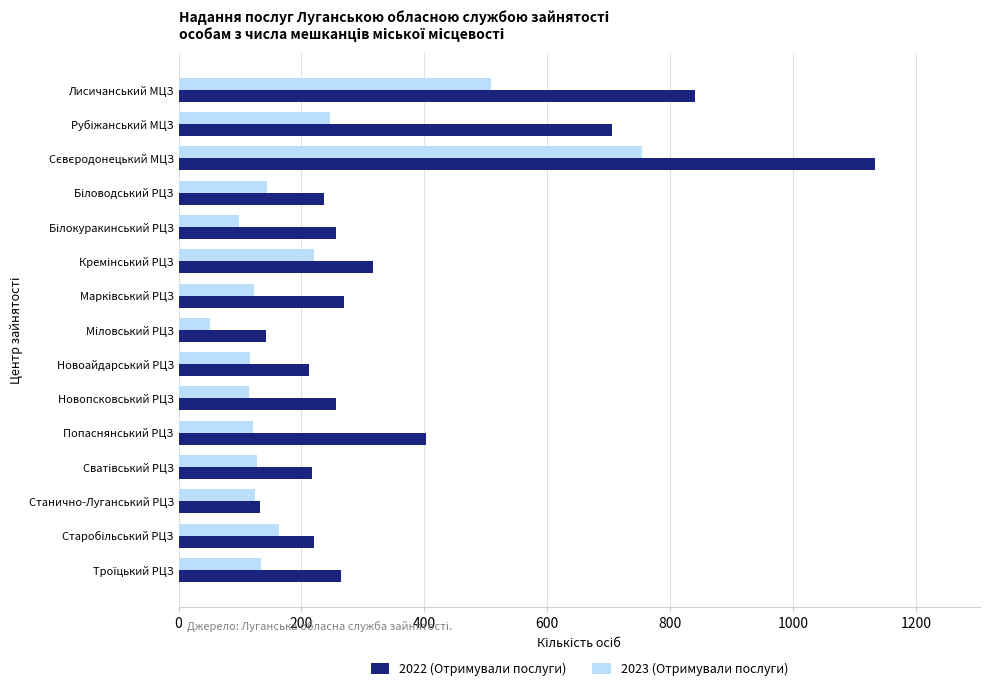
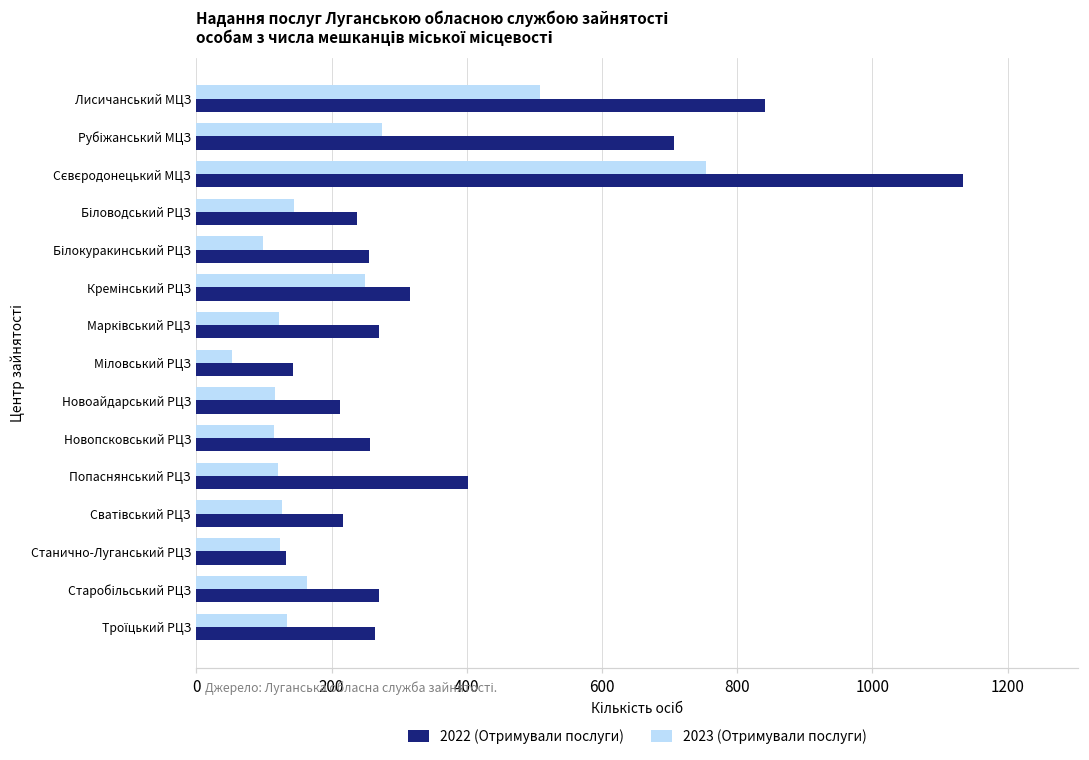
2023 (Отримували послуги), Рубіжанський МЦЗ: 250 -> 270
2023 (Отримували послуги), Кремінський РЦЗ: 220 -> 250
2022 (Отримували послуги), Старобільський РЦЗ: 220 -> 270
